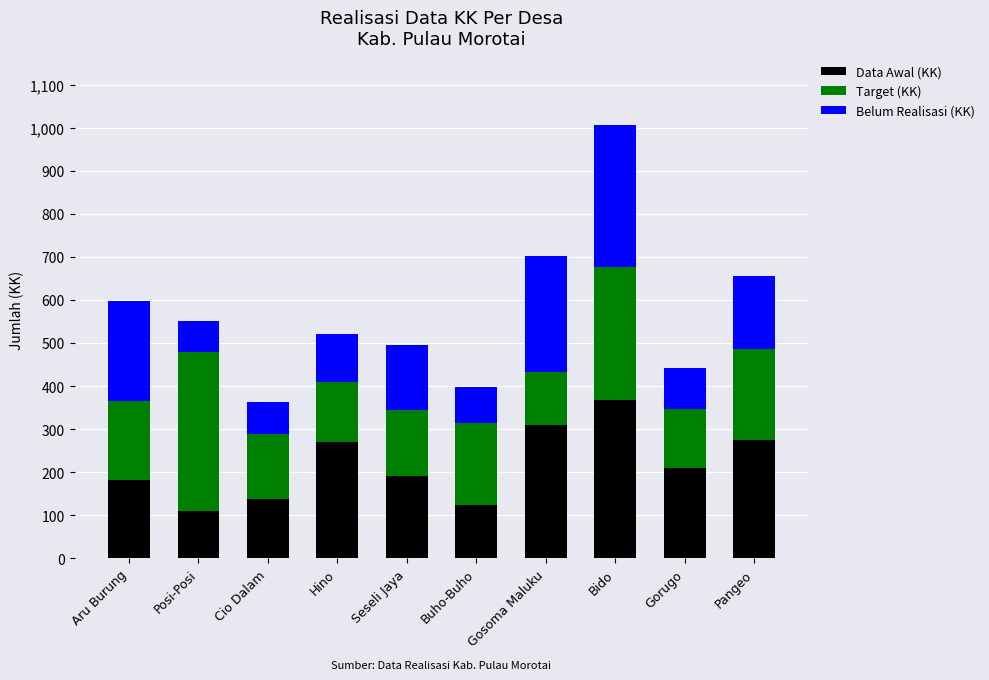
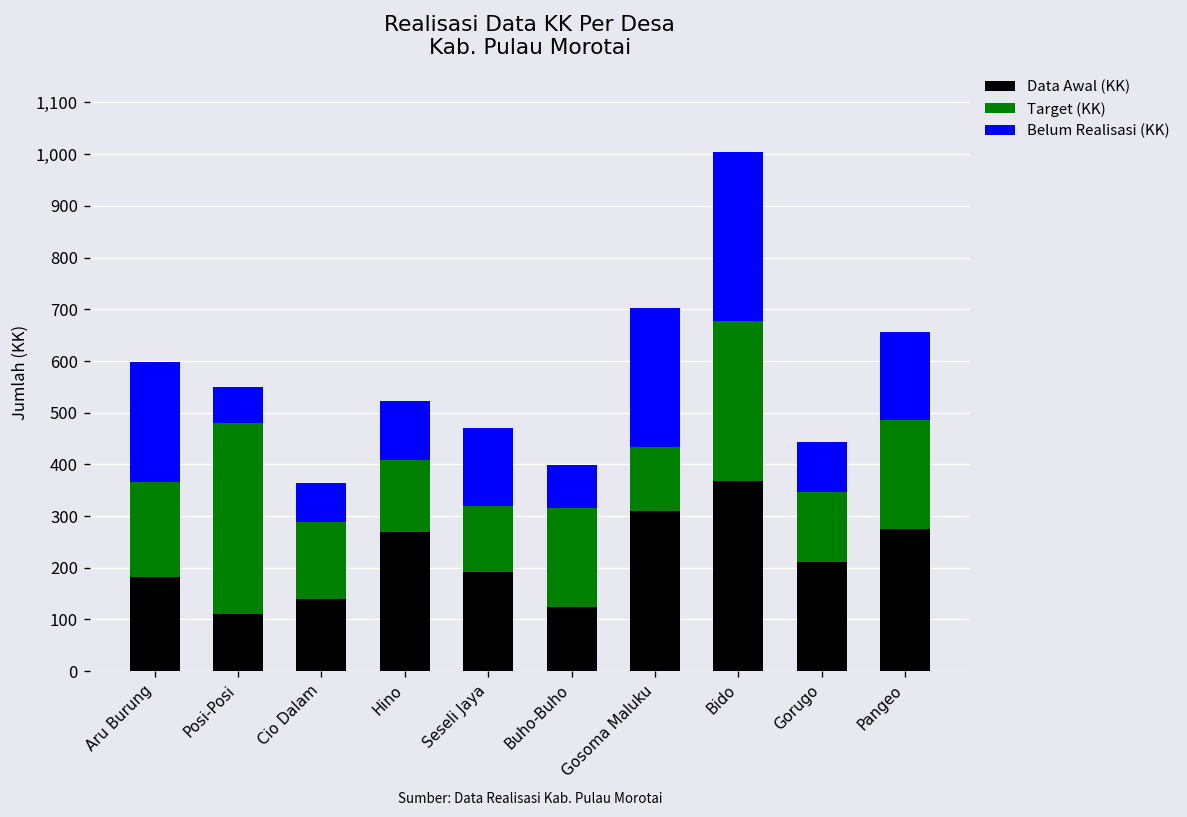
Target (KK), Seseli Jaya: 150 -> 130
